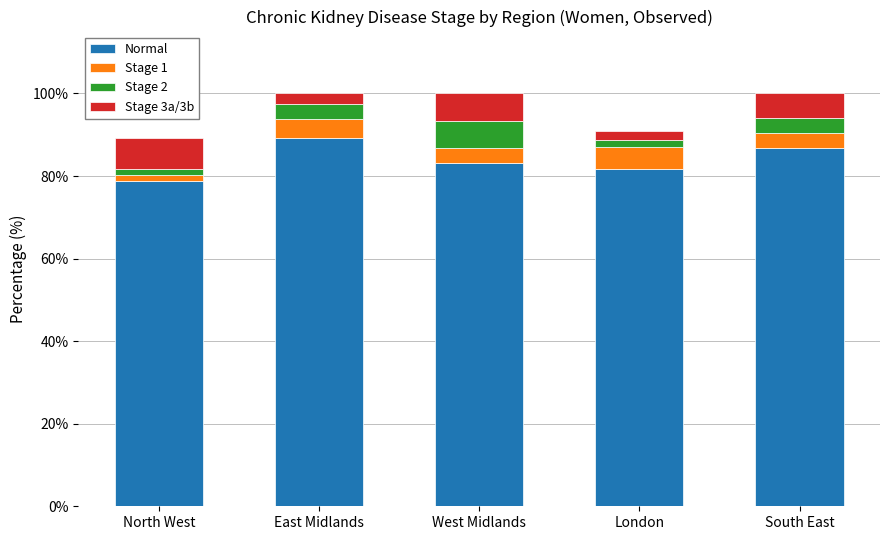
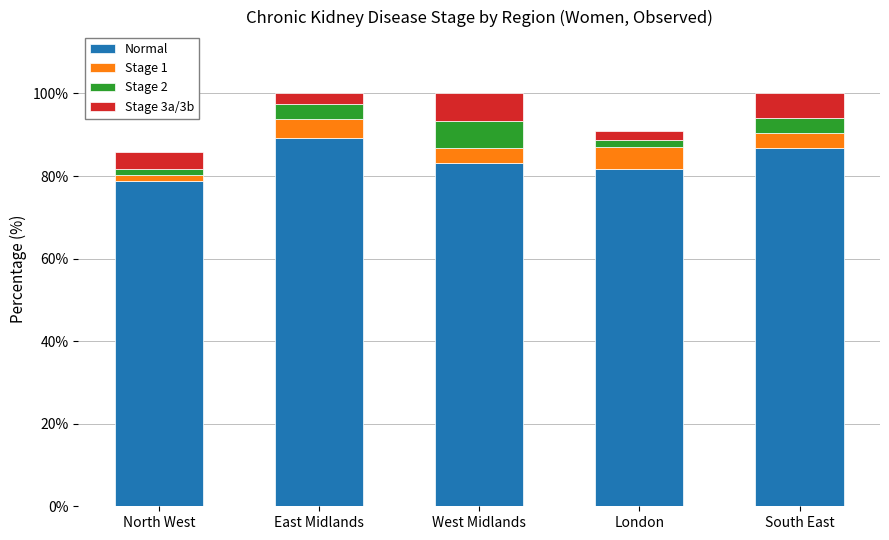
Stage 3a/3b, North West: 7% -> 4%
